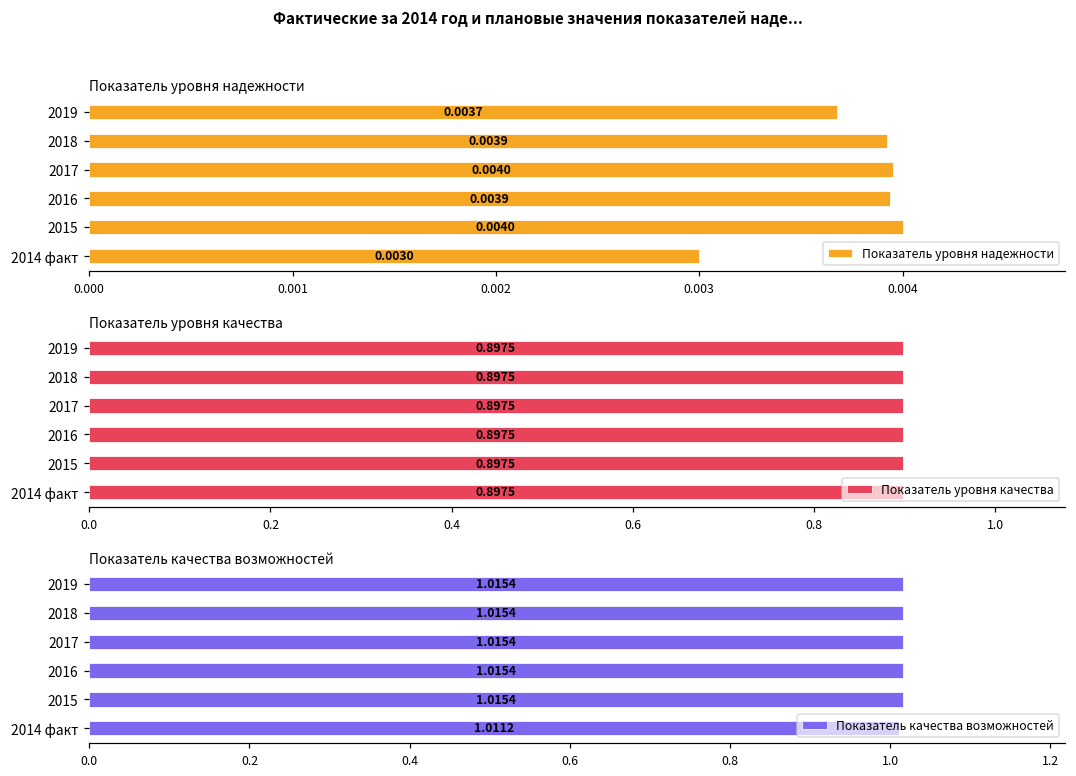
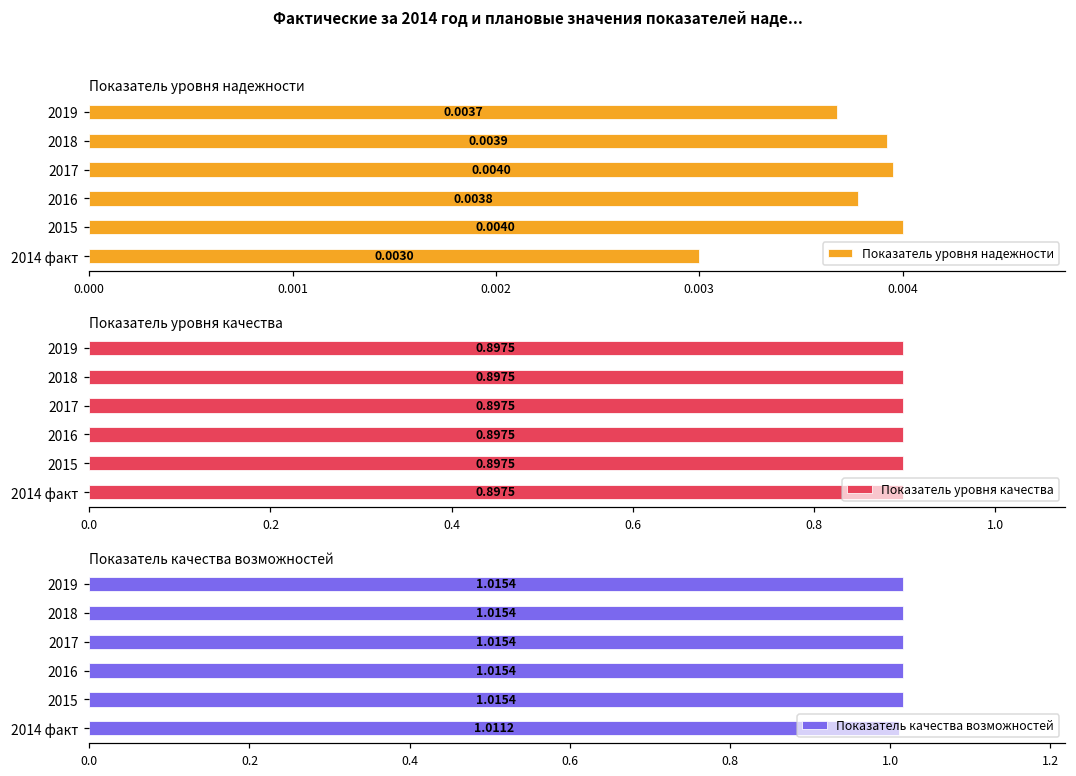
Показатель уровня надежности, 2016: 0.0039 -> 0.0038
